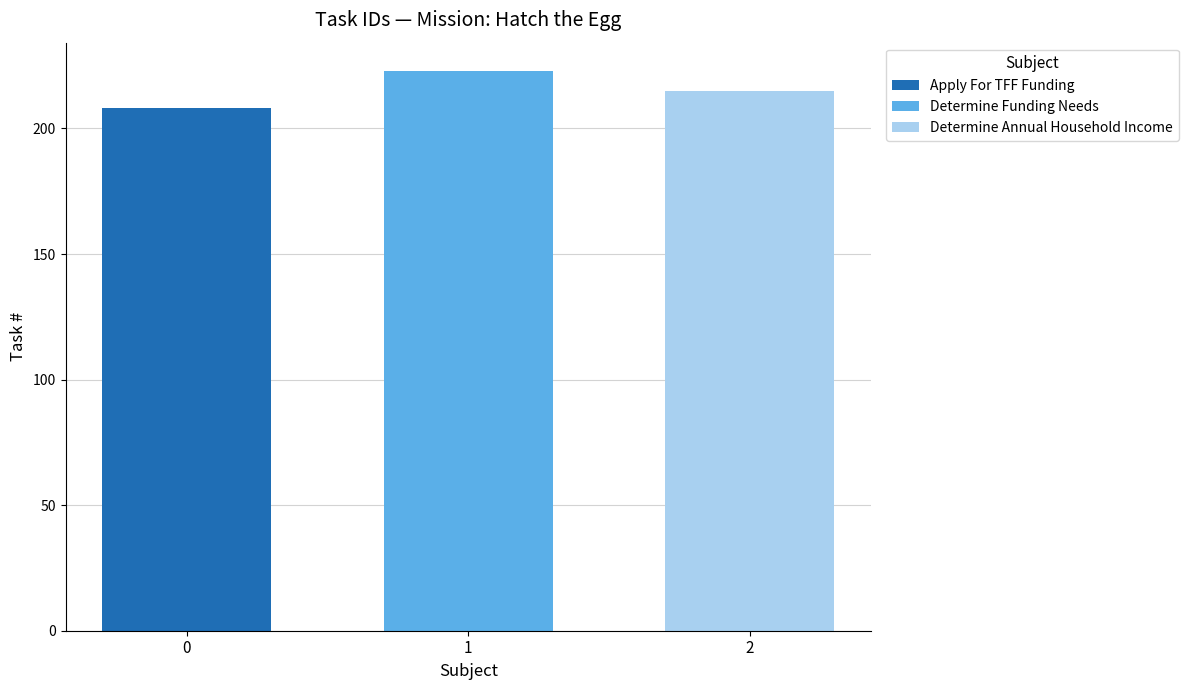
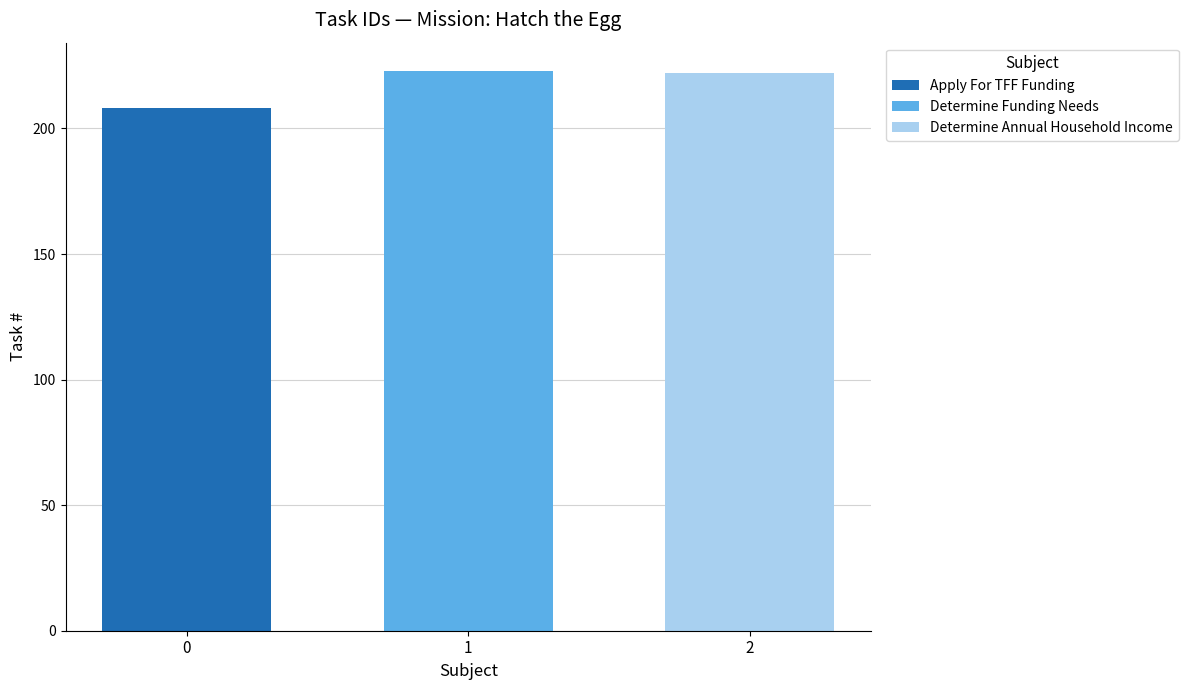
2: 215 -> 222
